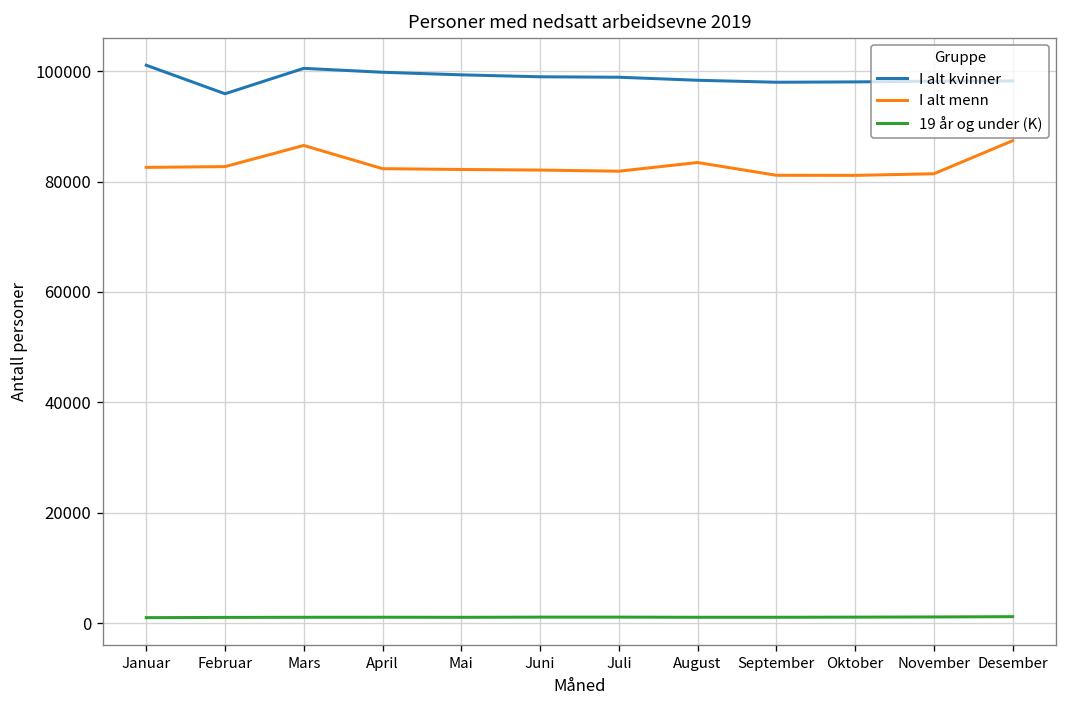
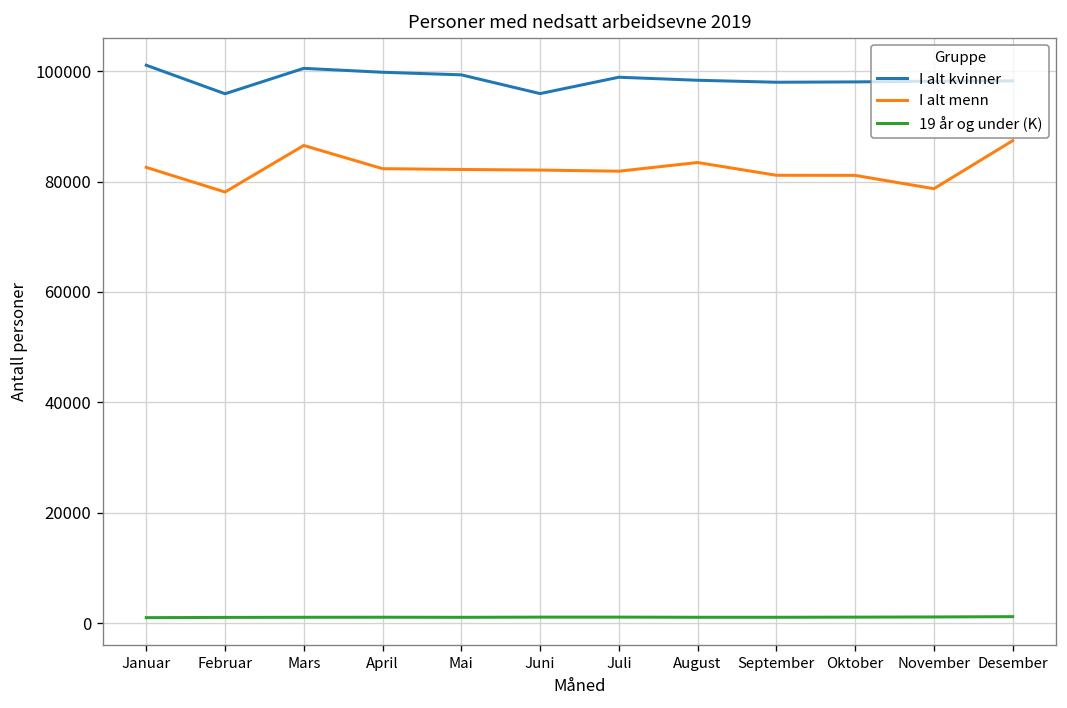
I alt menn, Februar: 83000 -> 78000
I alt kvinner, Juni: 99000 -> 96000
I alt menn, November: 81000 -> 79000
